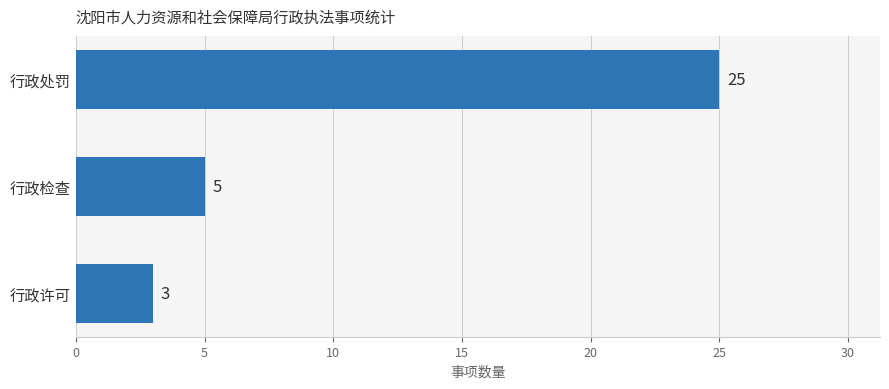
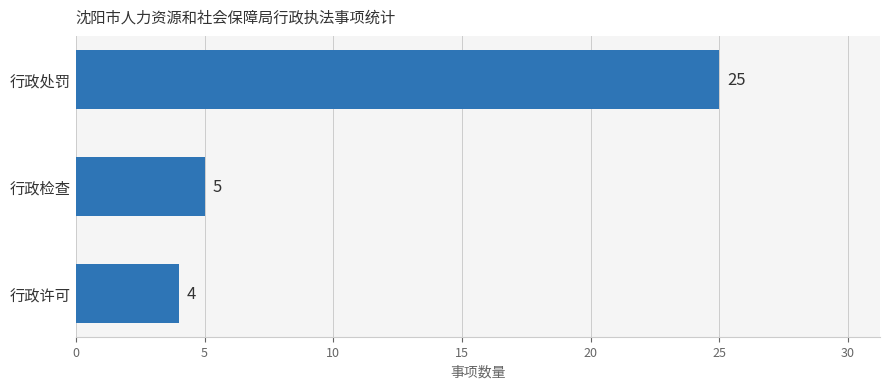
行政许可: 3 -> 4
